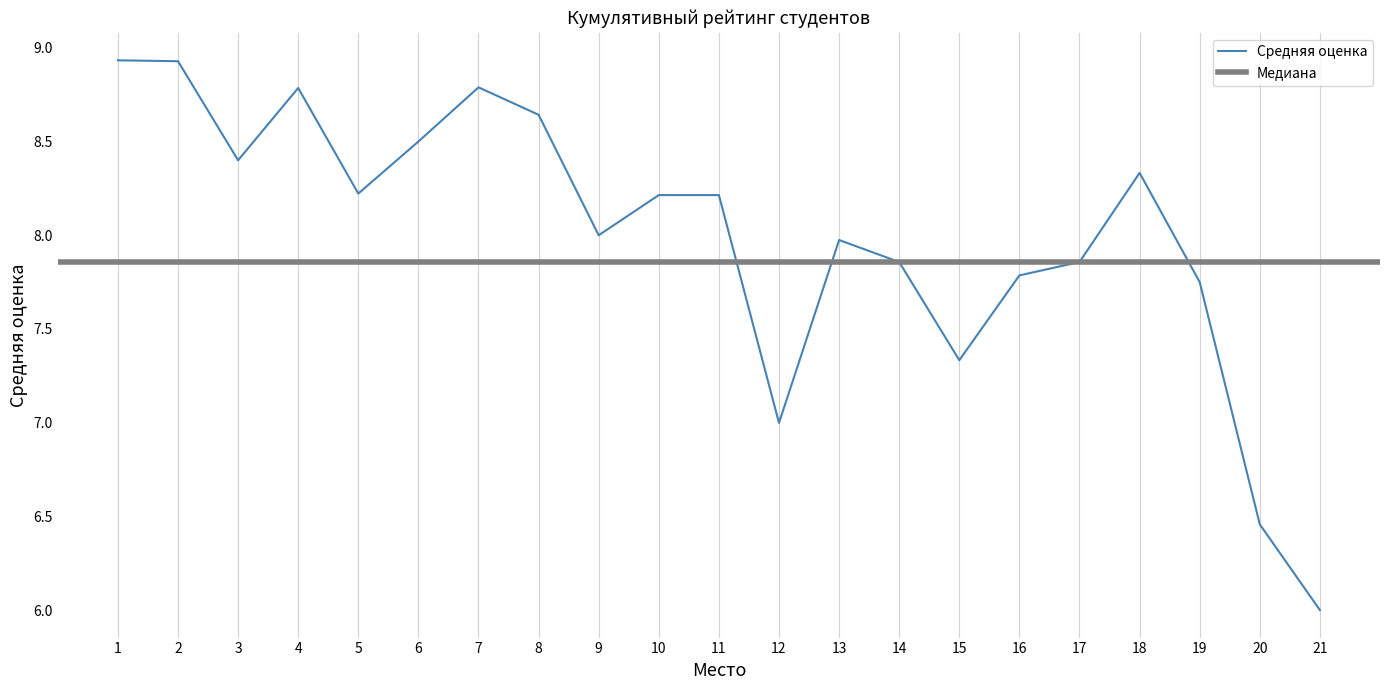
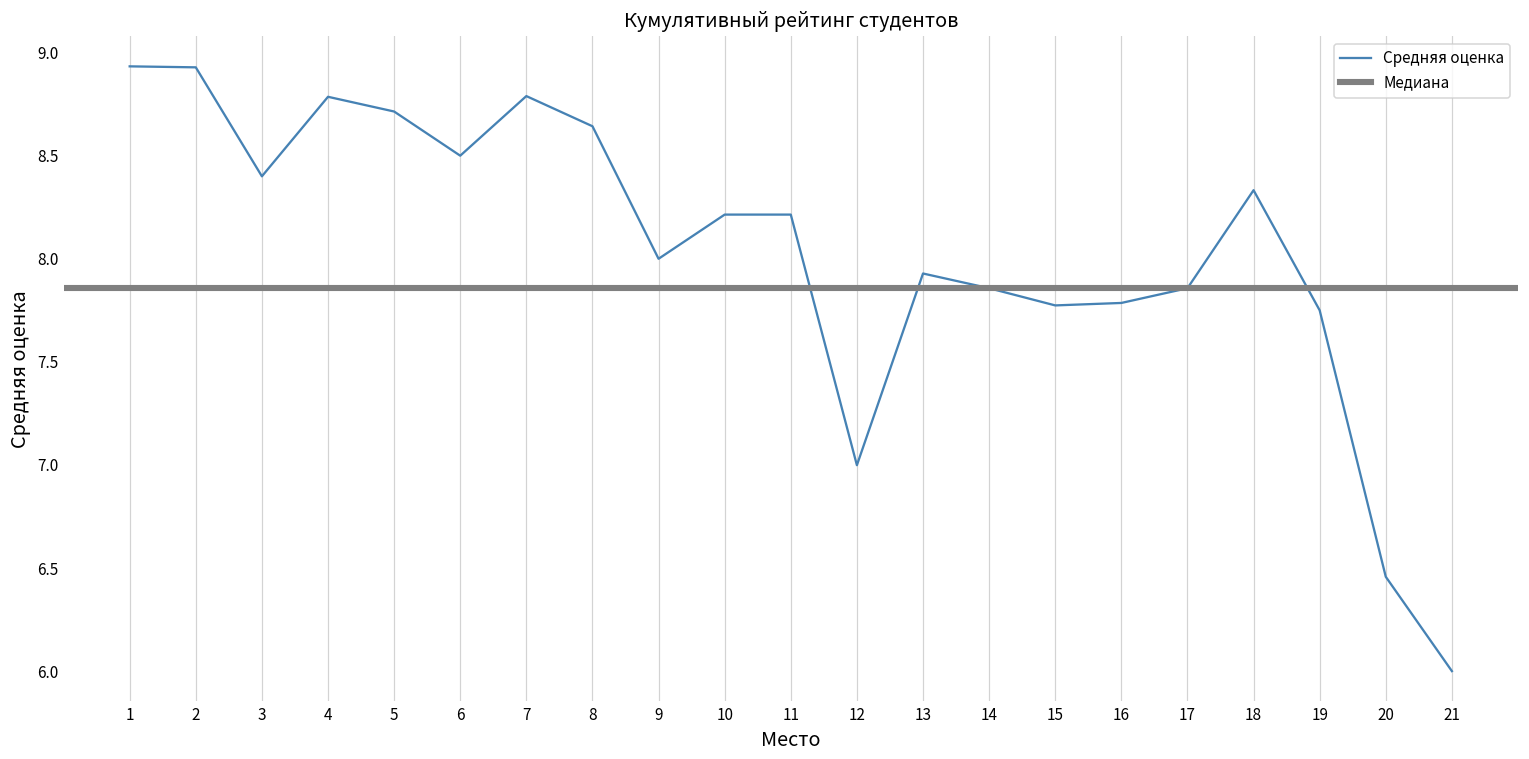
5: 8.22 -> 8.71
13: 7.97 -> 7.93
15: 7.33 -> 7.77
